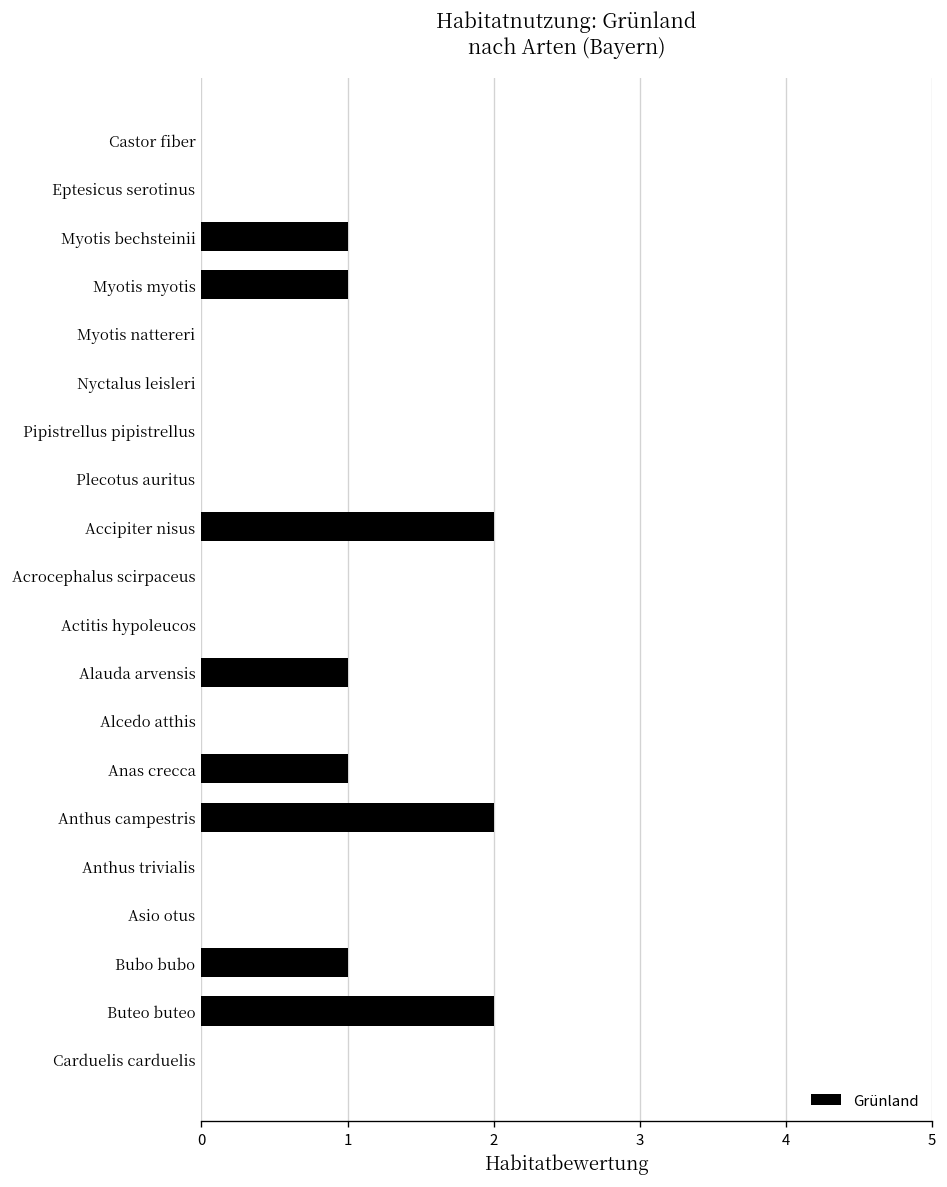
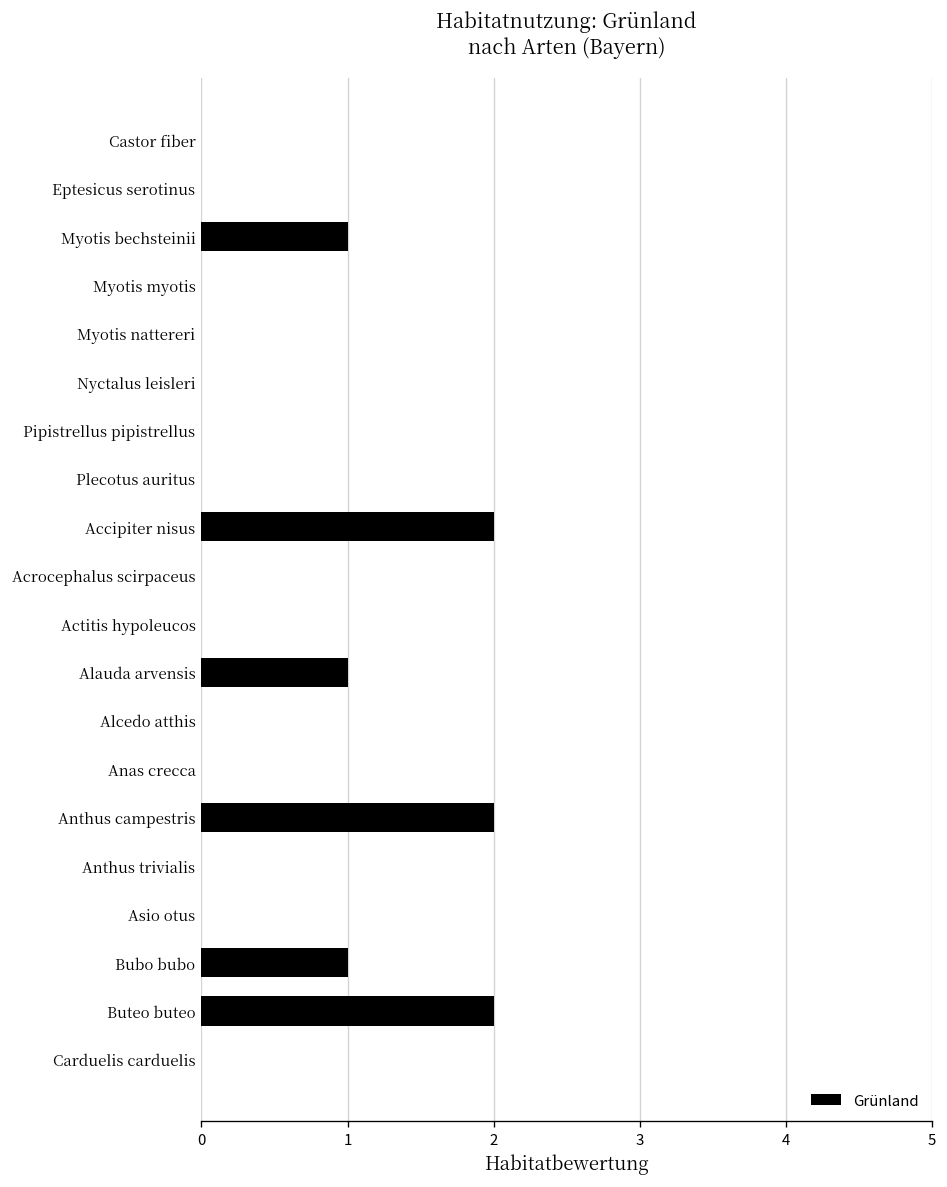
Myotis myotis: 1 -> 0
Anas crecca: 1 -> 0
